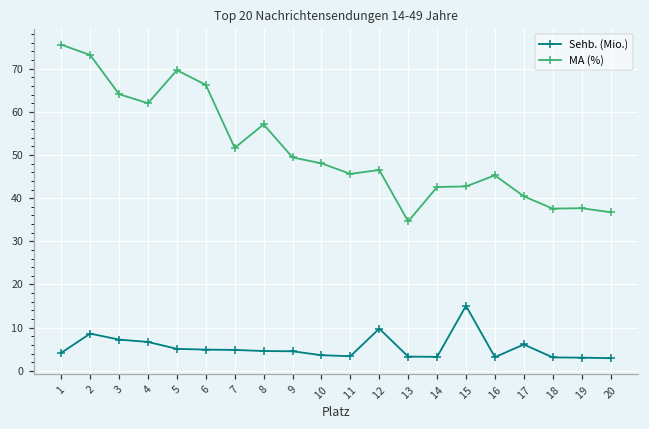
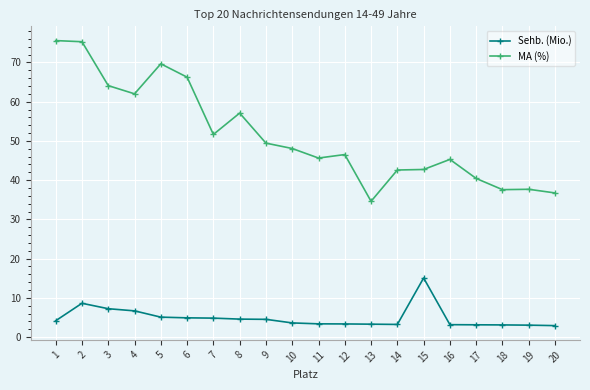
MA (%), 2: 73 -> 75
Sehb. (Mio.), 12: 10 -> 3
Sehb. (Mio.), 17: 6 -> 3
